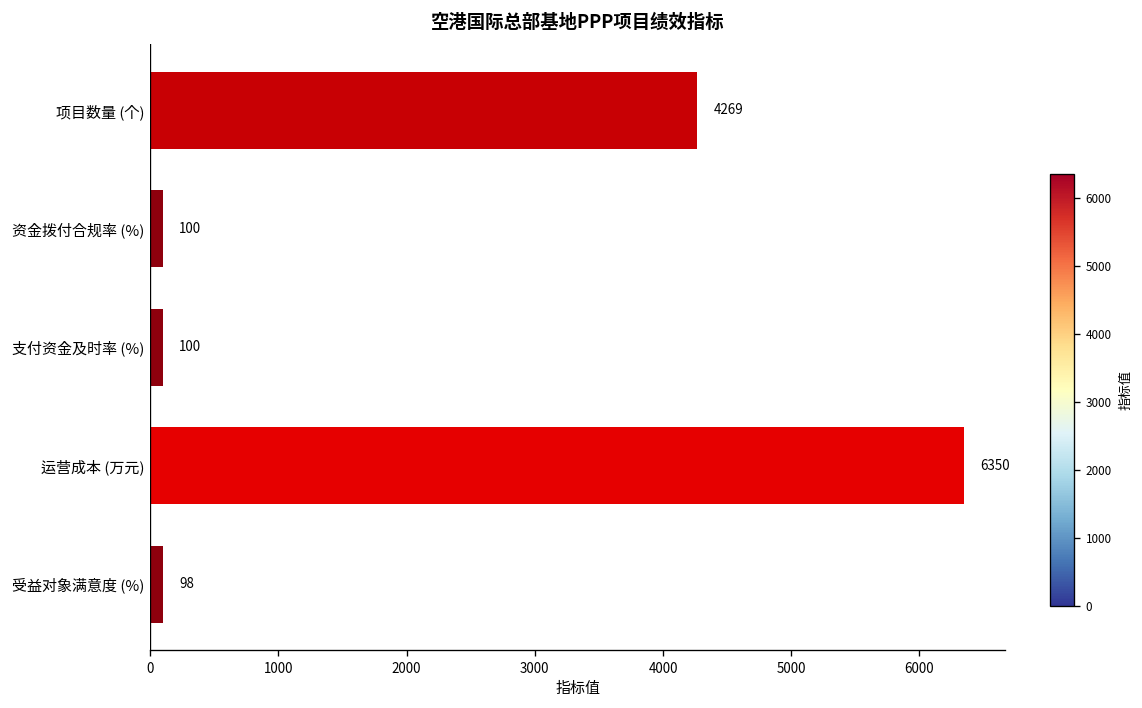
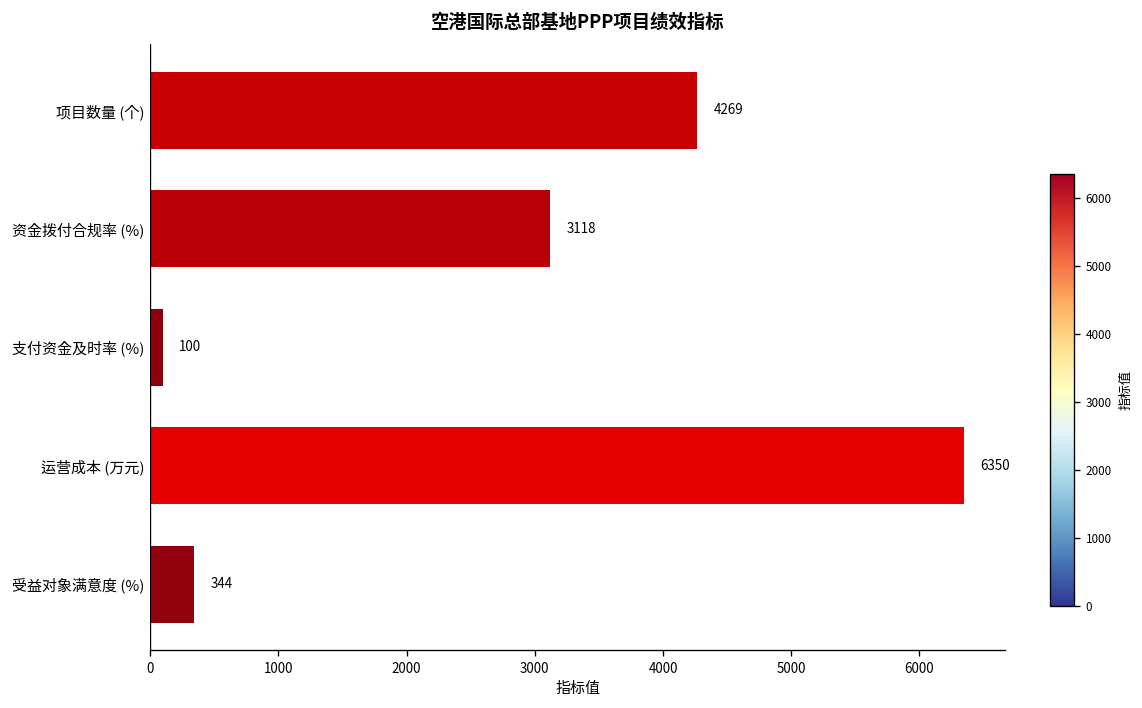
资金拨付合规率 (%): 100 -> 3118
受益对象满意度 (%): 98 -> 344
